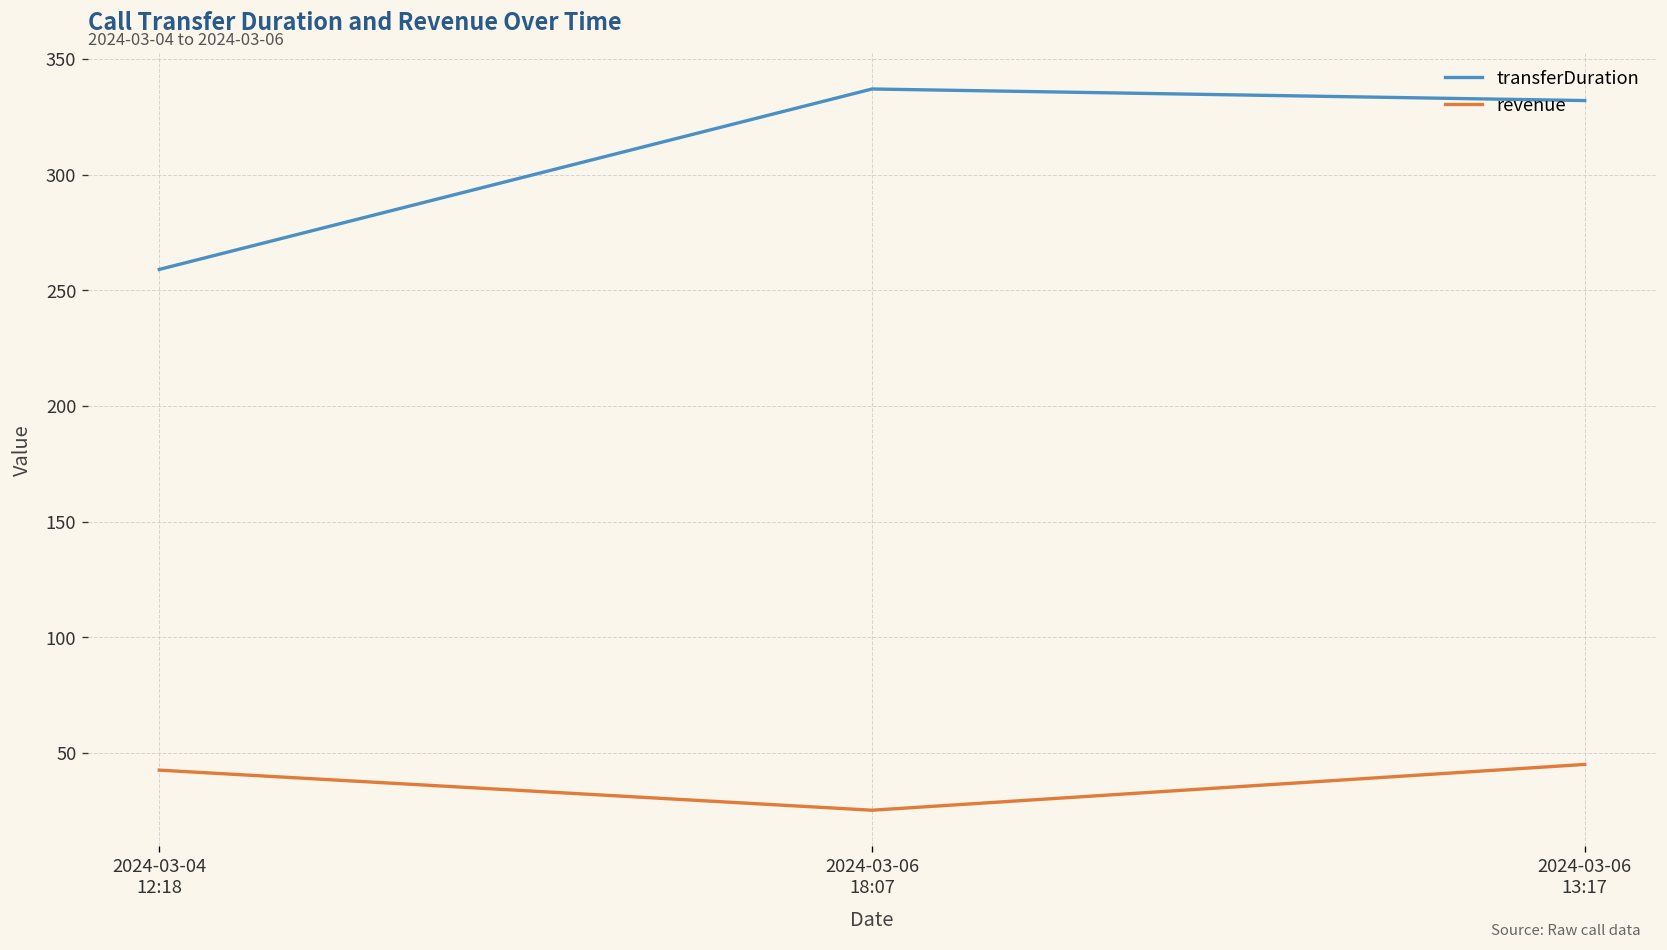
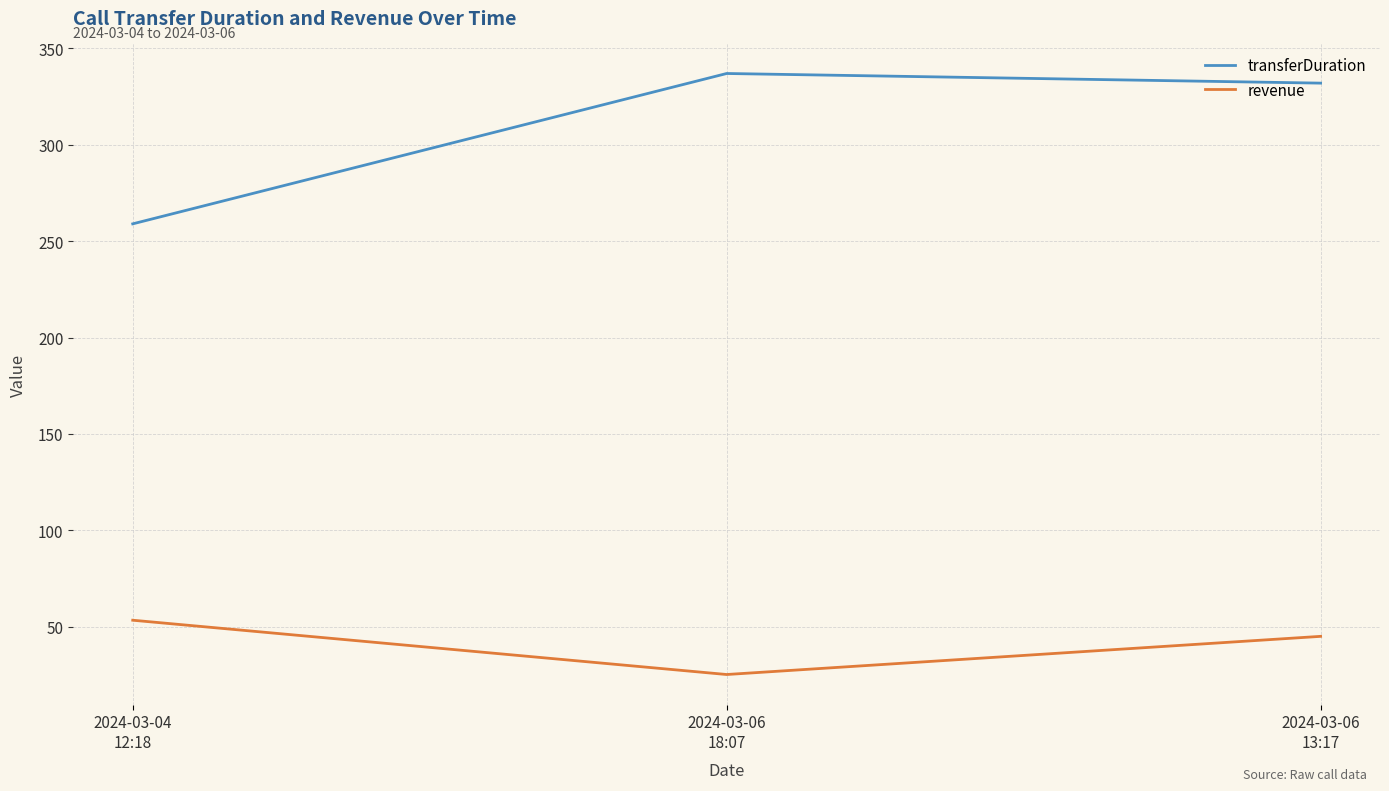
revenue, 2024-03-04 12:18: 43 -> 53
